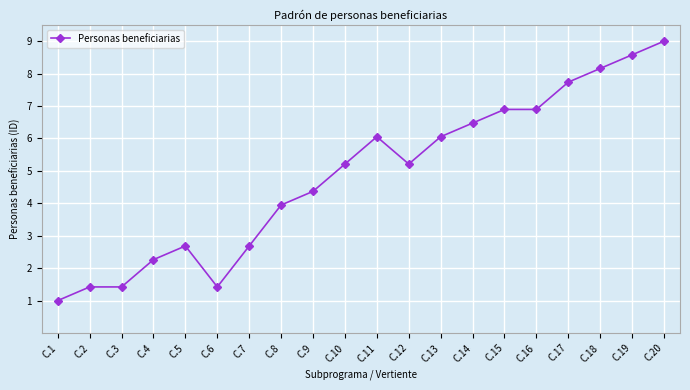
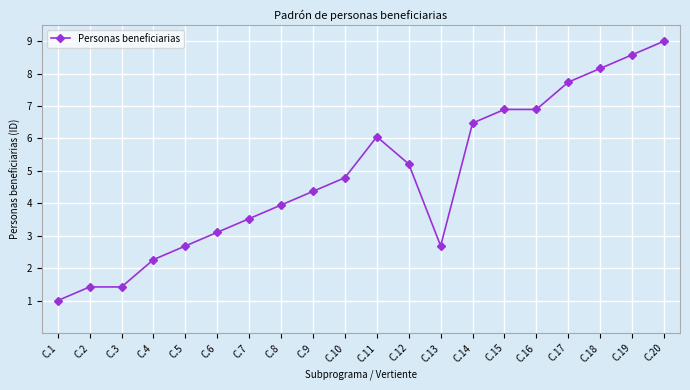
C.6: 1.4 -> 3.1
C.7: 2.7 -> 3.5
C.10: 5.2 -> 4.8
C.13: 6.1 -> 2.7
